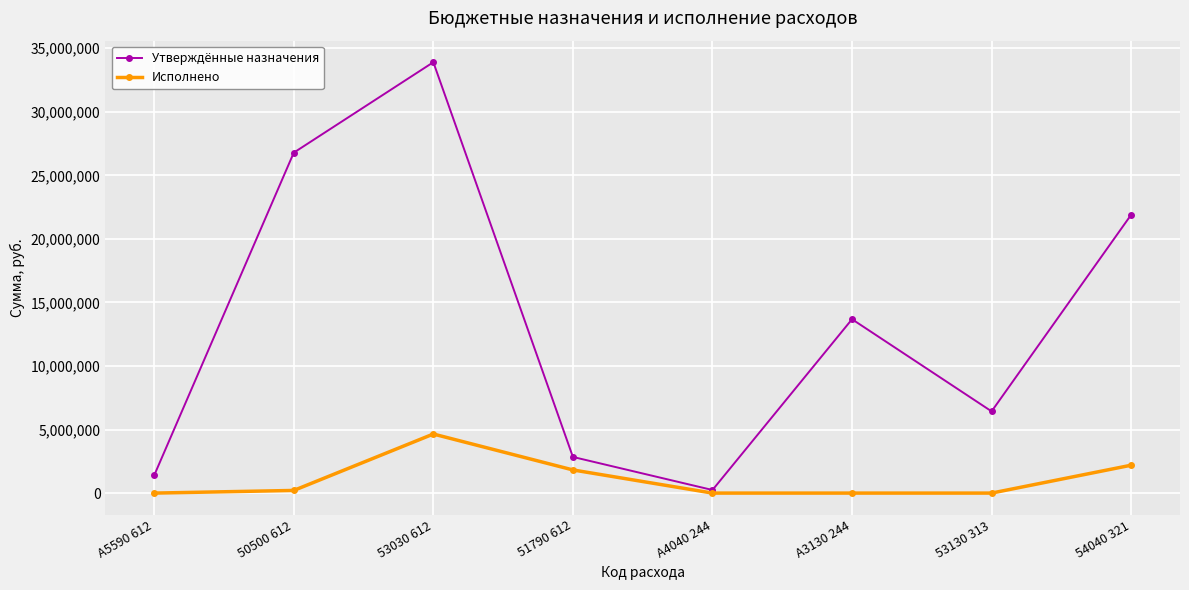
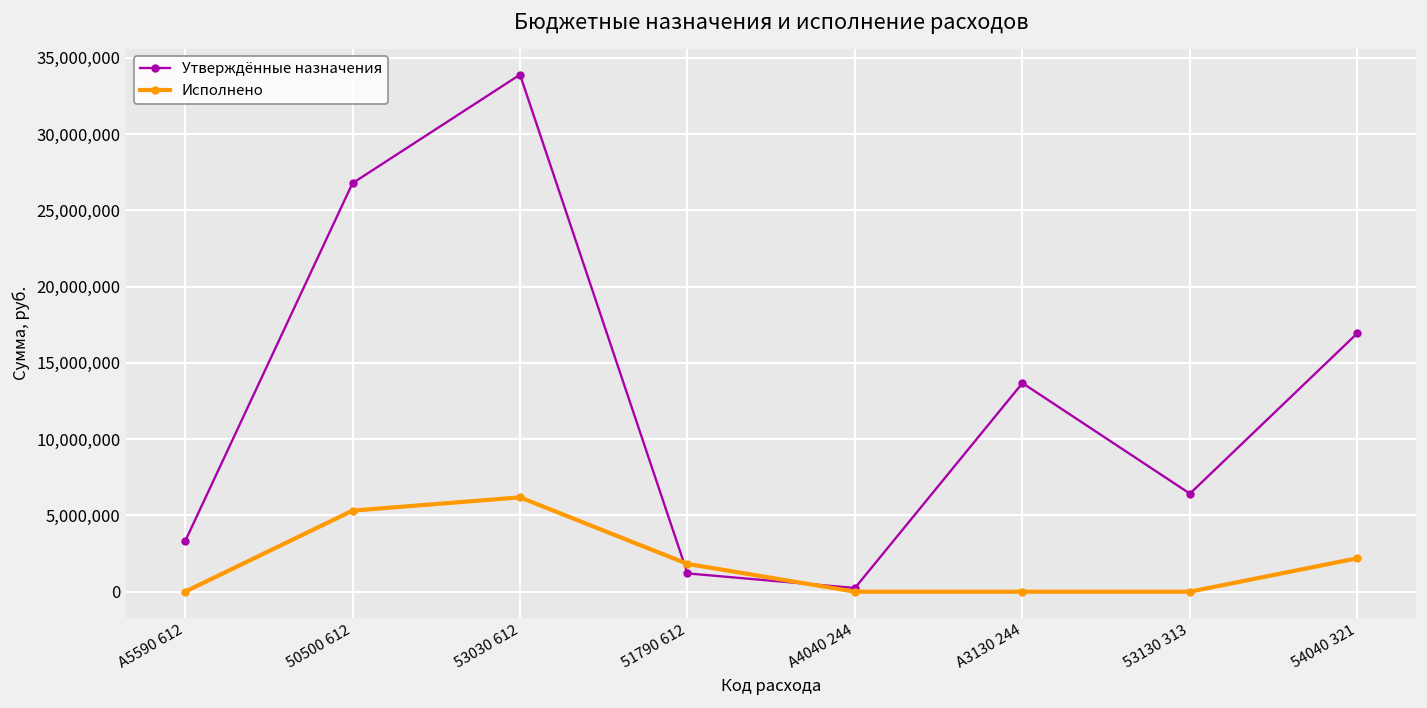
Утверждённые назначения, А5590 612: 1,400,000 -> 3,300,000
Исполнено, 50500 612: 200,000 -> 5,300,000
Исполнено, 53030 612: 4,600,000 -> 6,200,000
Утверждённые назначения, 51790 612: 2,800,000 -> 1,200,000
Утверждённые назначения, 54040 321: 21,900,000 -> 17,000,000
